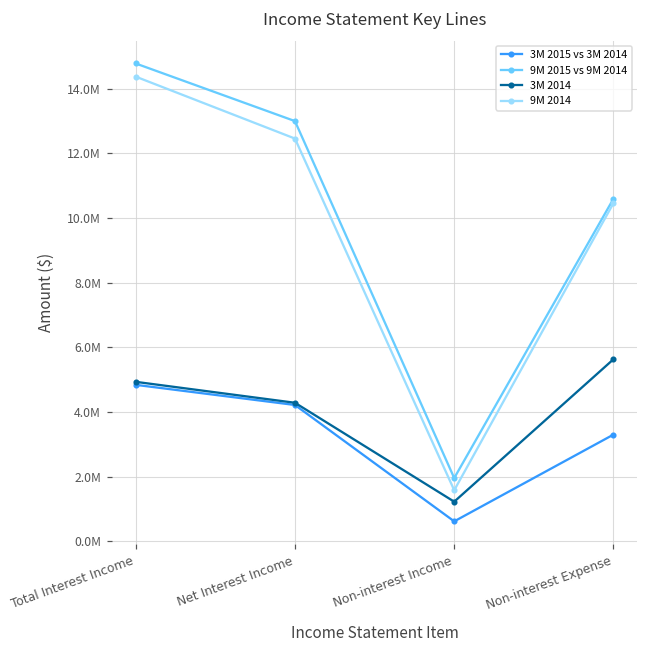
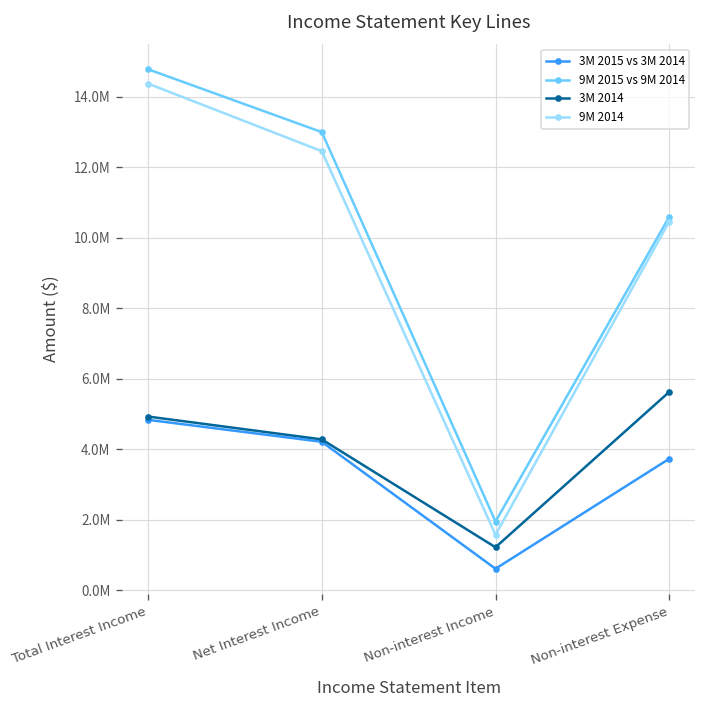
3M 2015 vs 3M 2014, Non-interest Expense: 3300000 -> 3700000
